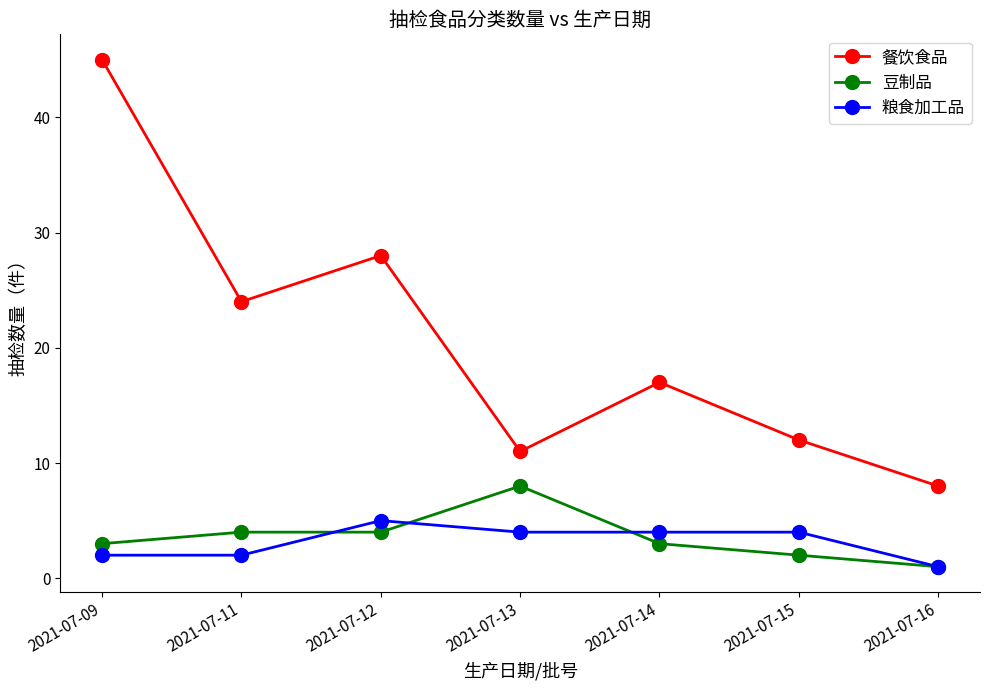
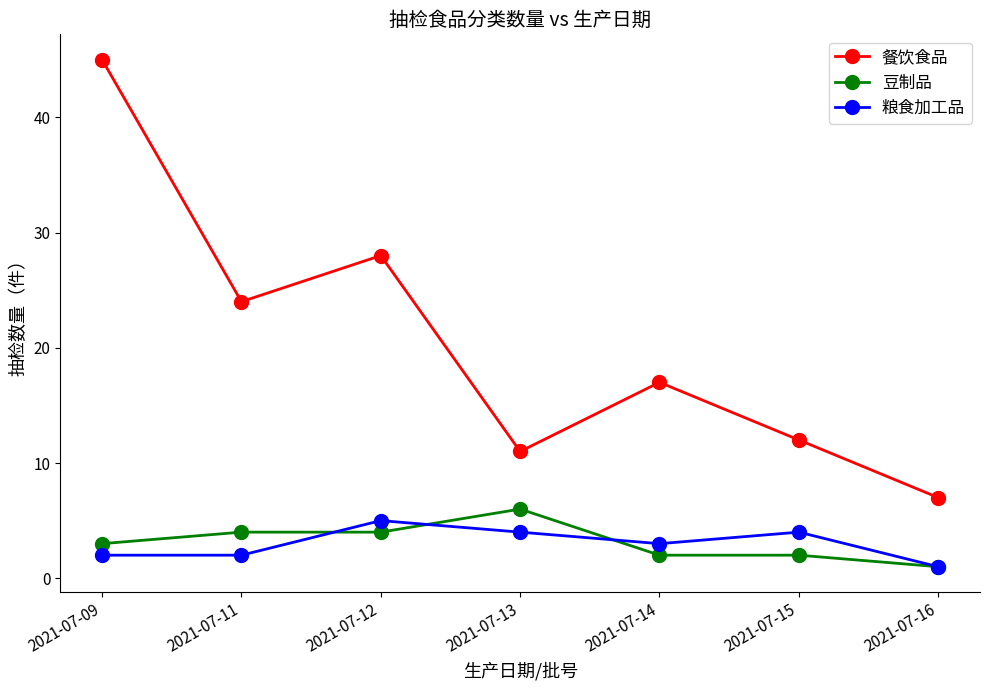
豆制品, 2021-07-13: 8 -> 6
豆制品, 2021-07-14: 3 -> 2
粮食加工品, 2021-07-14: 4 -> 3
餐饮食品, 2021-07-16: 8 -> 7
